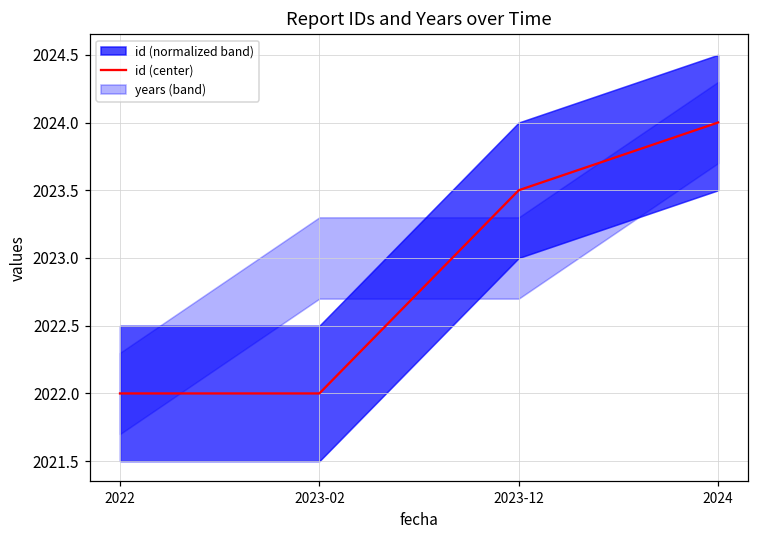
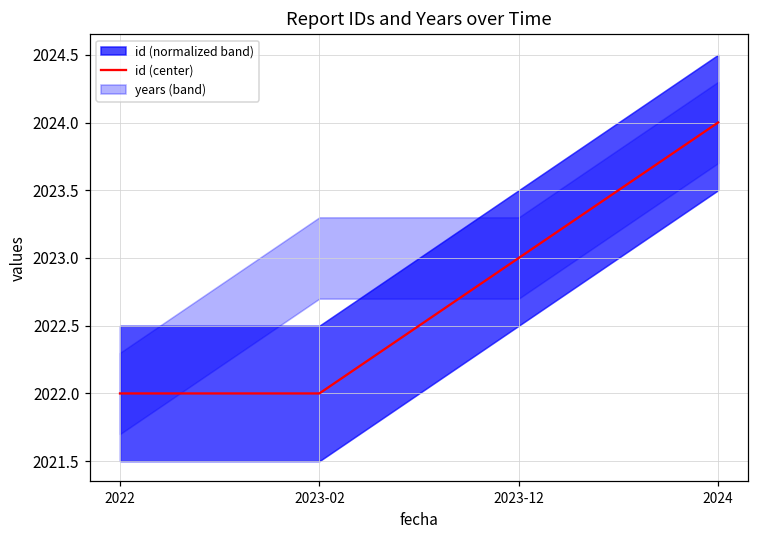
id (center), 2023-12: 2023.50 -> 2023.00
